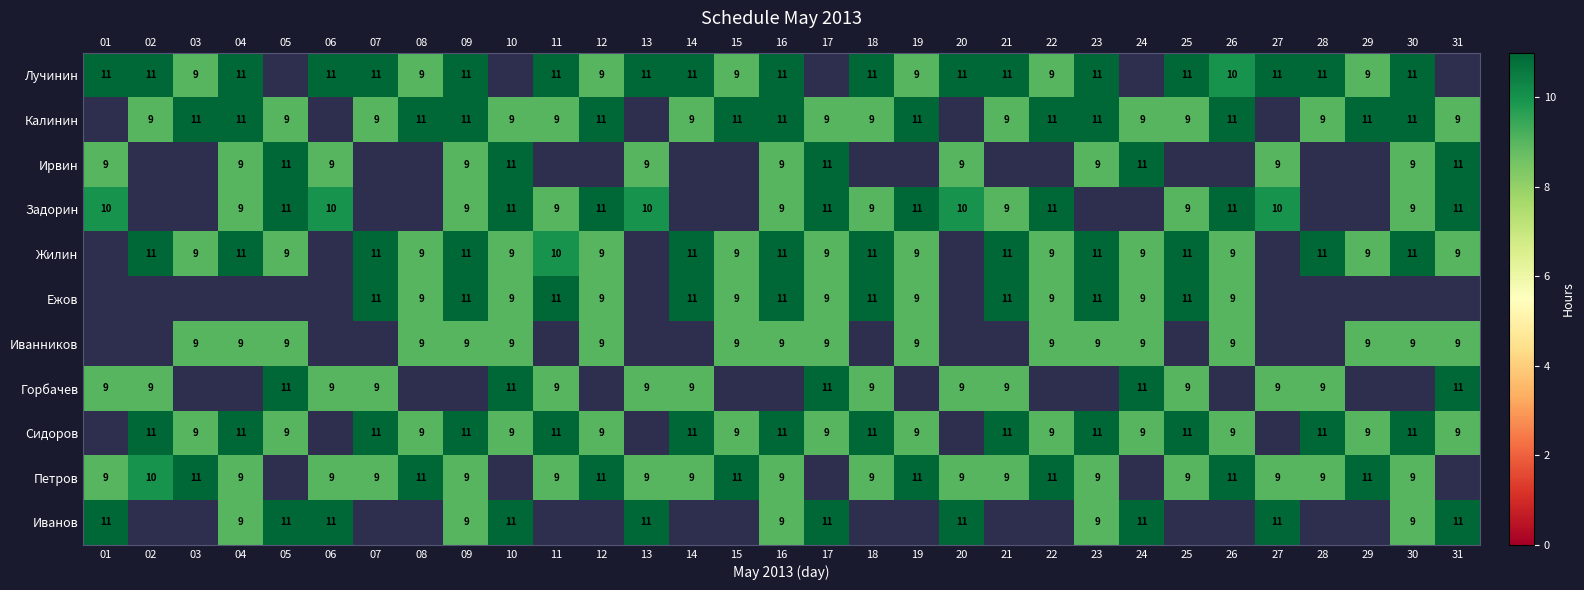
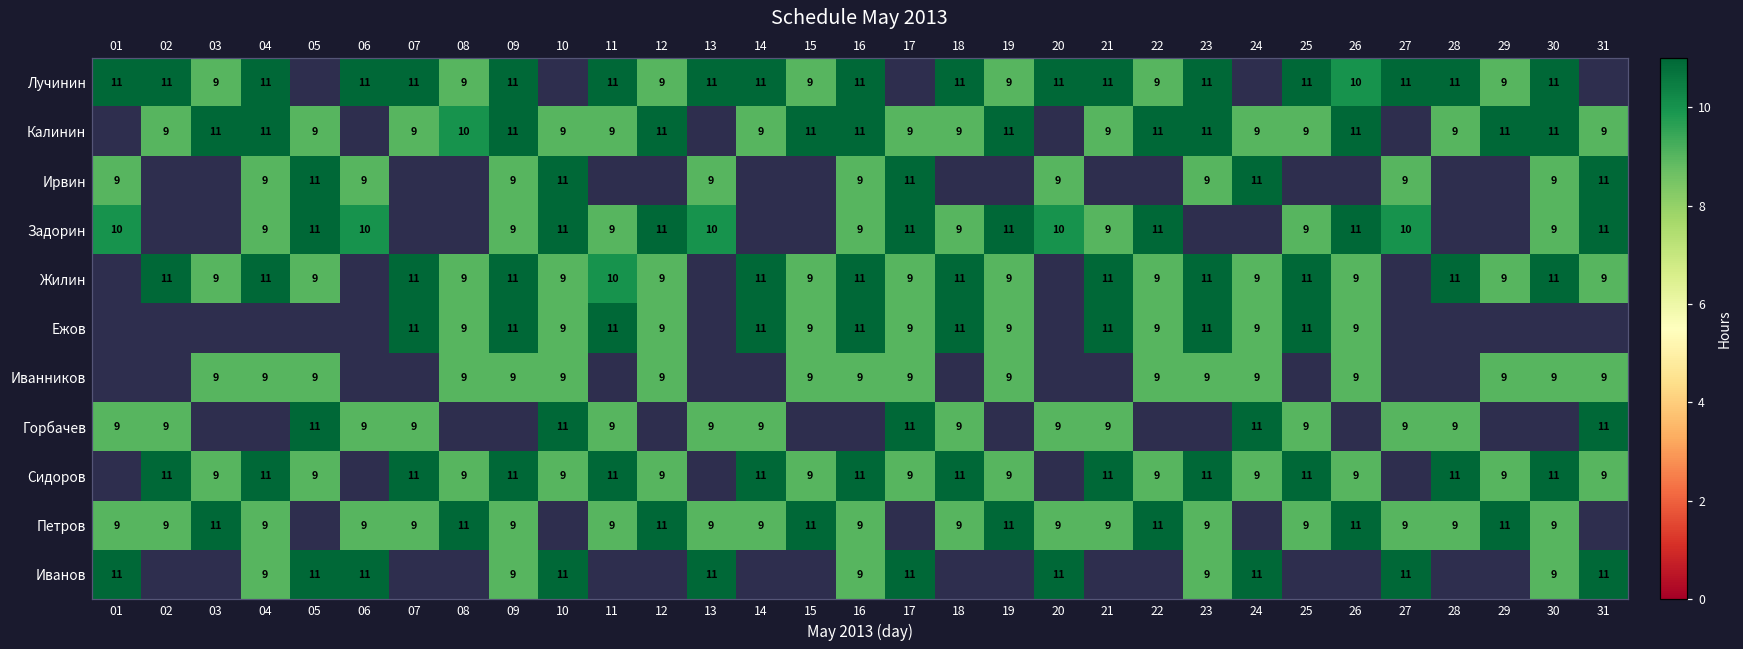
Калинин, 08: 11 -> 10
Петров, 02: 10 -> 9
